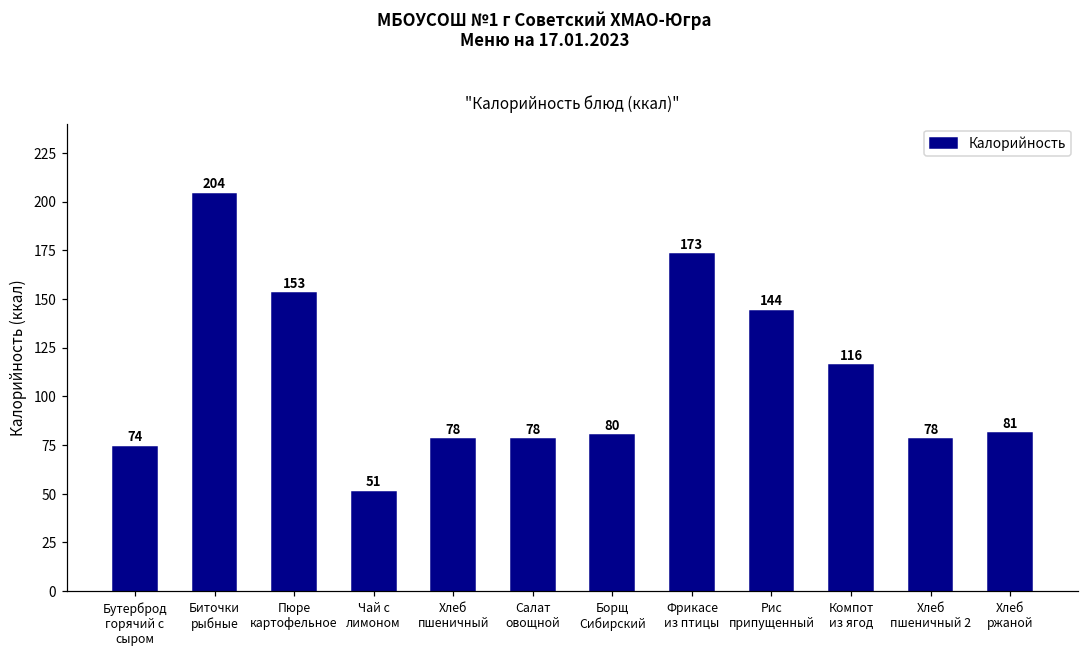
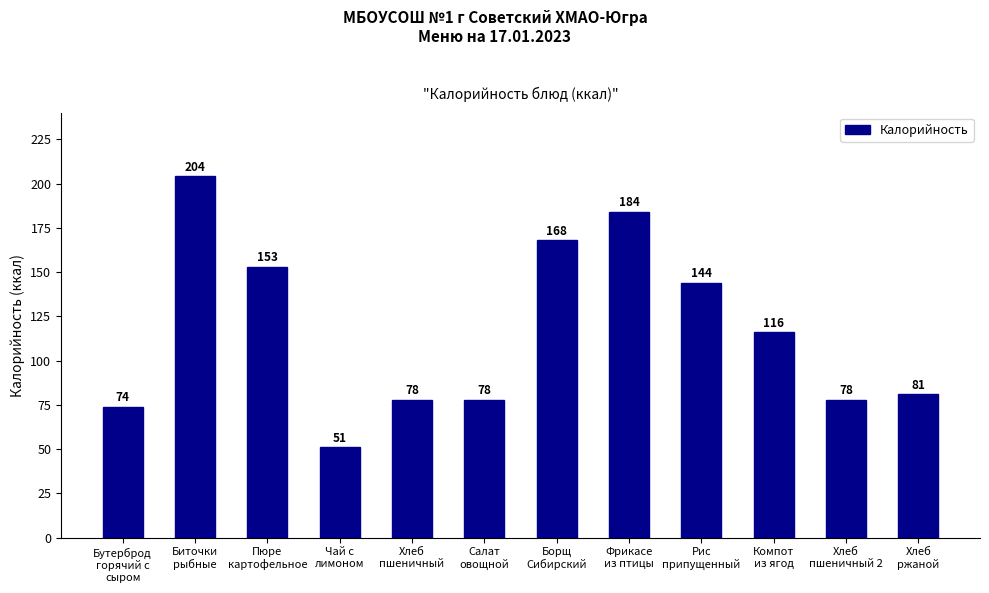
Борщ Сибирский: 80 -> 168
Фрикасе из птицы: 173 -> 184
